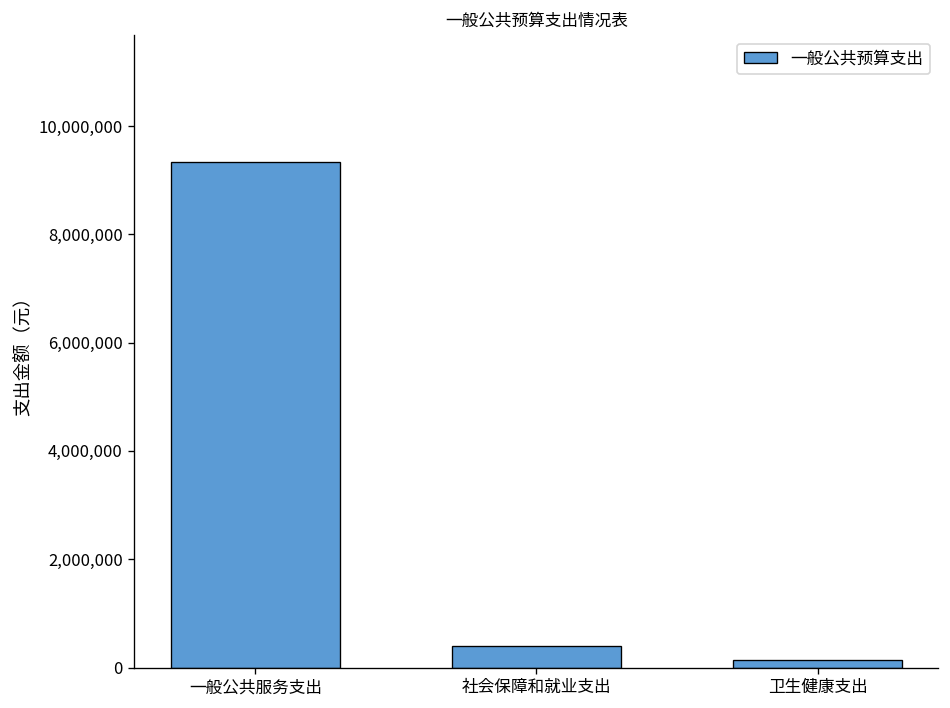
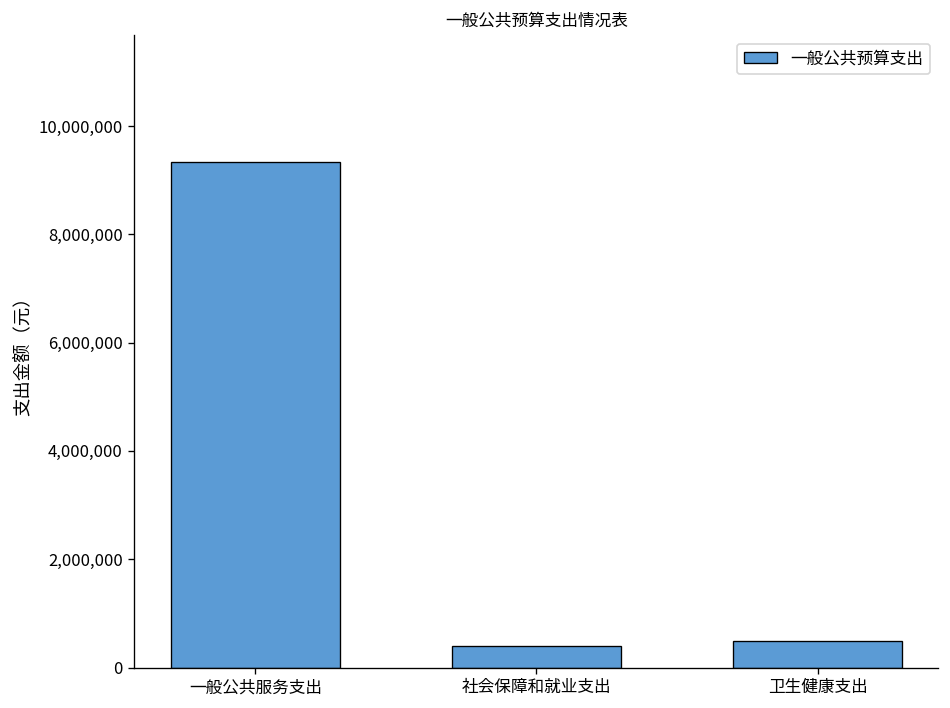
卫生健康支出: 100,000 -> 500,000
